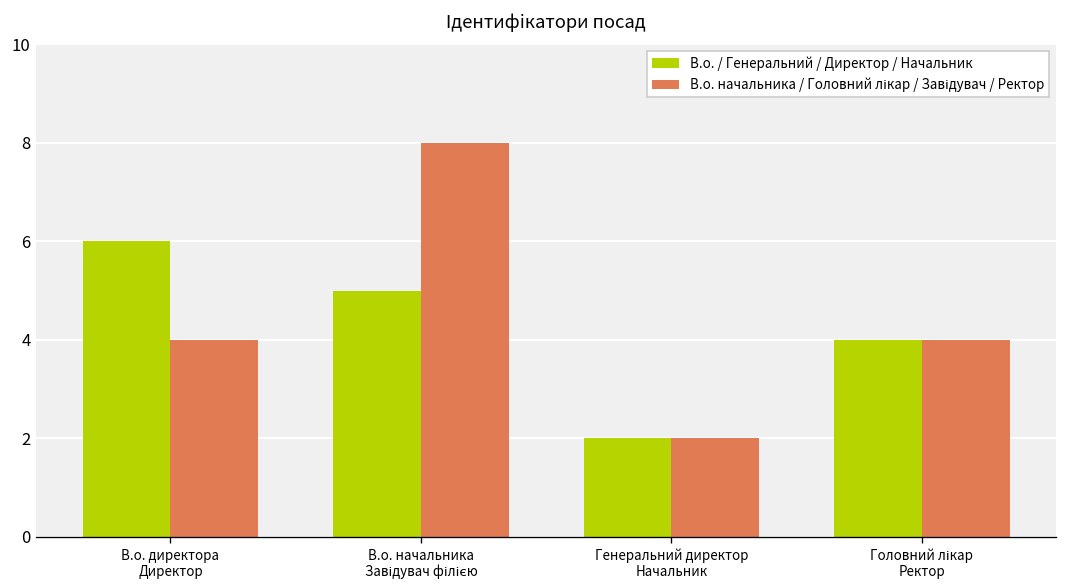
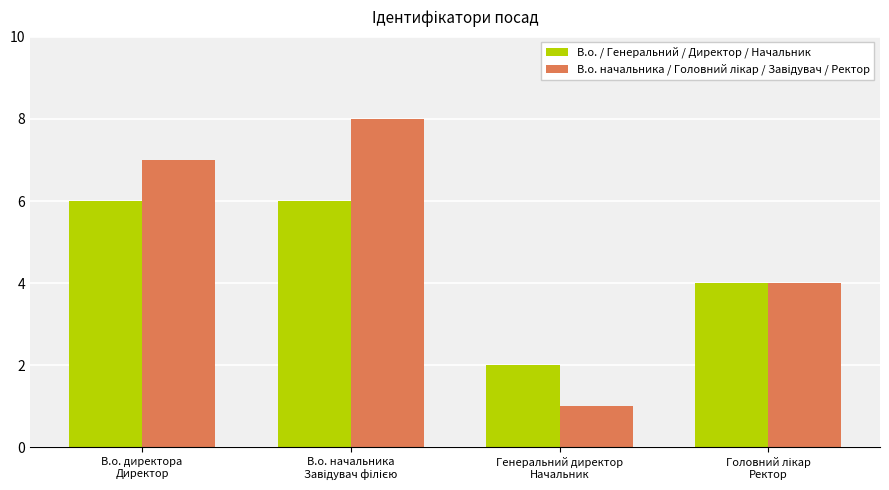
В.о. начальника / Головний лікар / Завідувач / Ректор, В.о. директора Директор: 4 -> 7
В.о. / Генеральний / Директор / Начальник, В.о. начальника Завідувач філією: 5 -> 6
В.о. начальника / Головний лікар / Завідувач / Ректор, Генеральний директор Начальник: 2 -> 1
